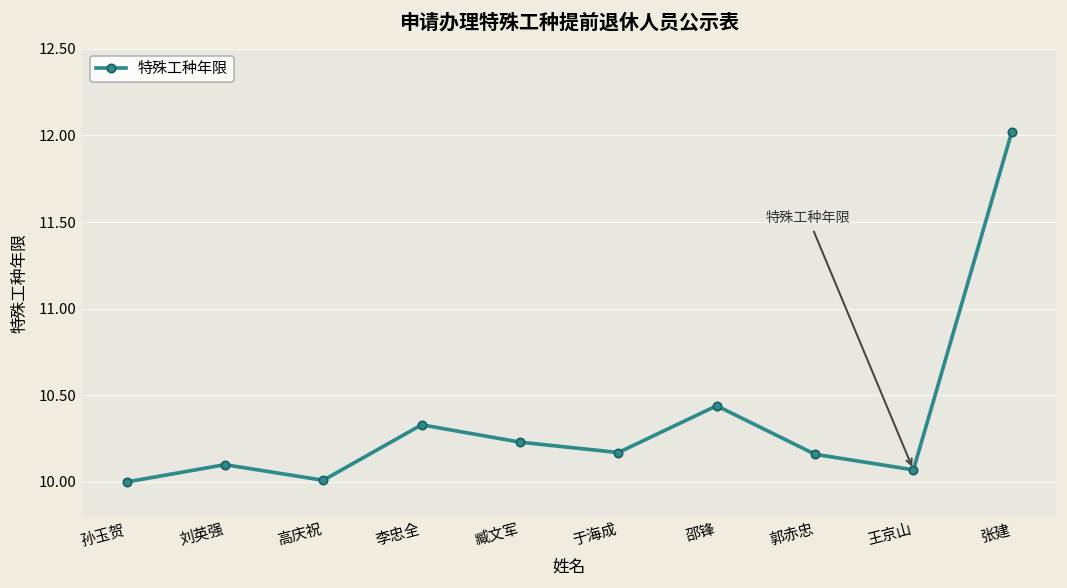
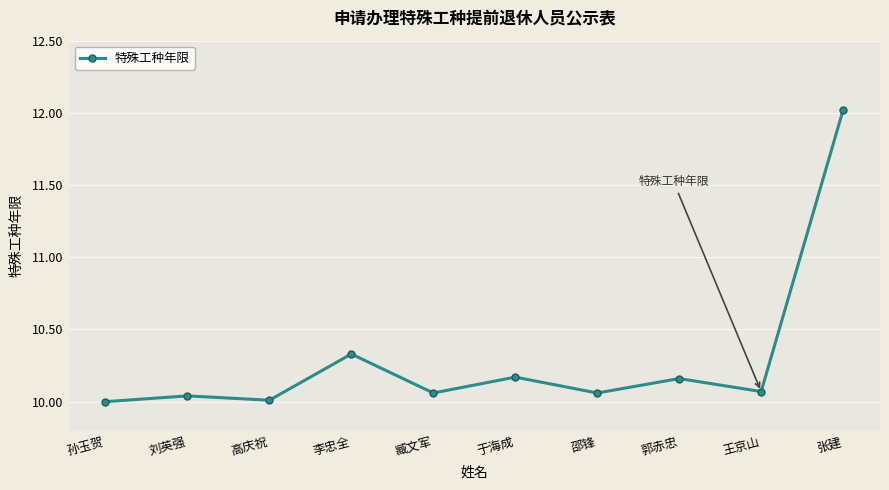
刘英强: 10.10 -> 10.04
臧文军: 10.23 -> 10.06
邵锋: 10.44 -> 10.06
